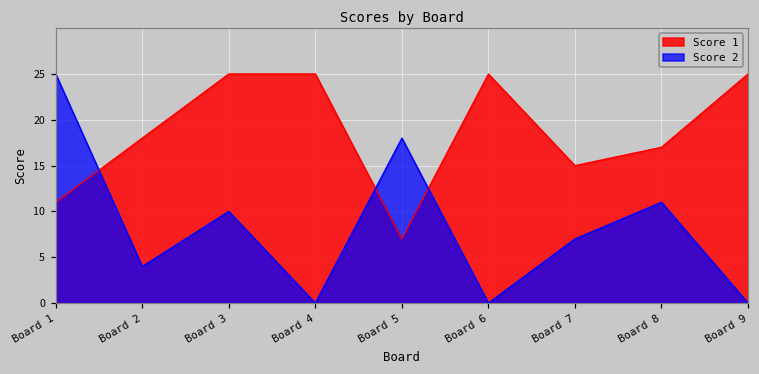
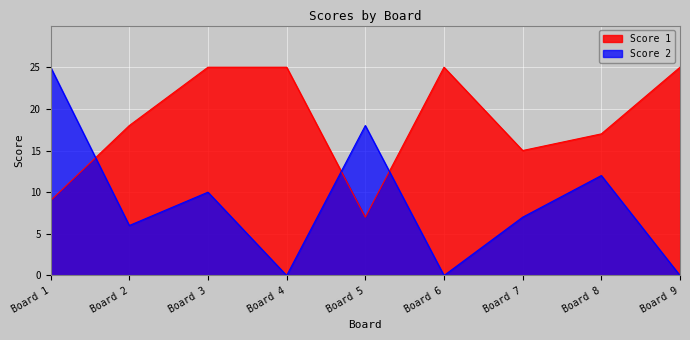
Score 1, Board 1: 11 -> 9
Score 2, Board 2: 4 -> 6
Score 2, Board 8: 11 -> 12
